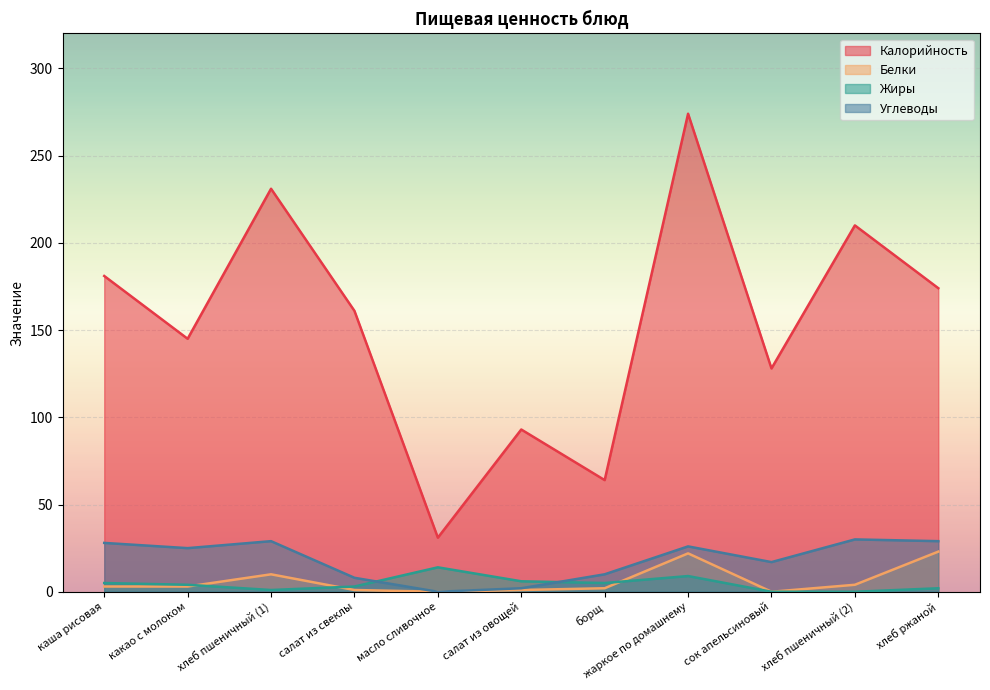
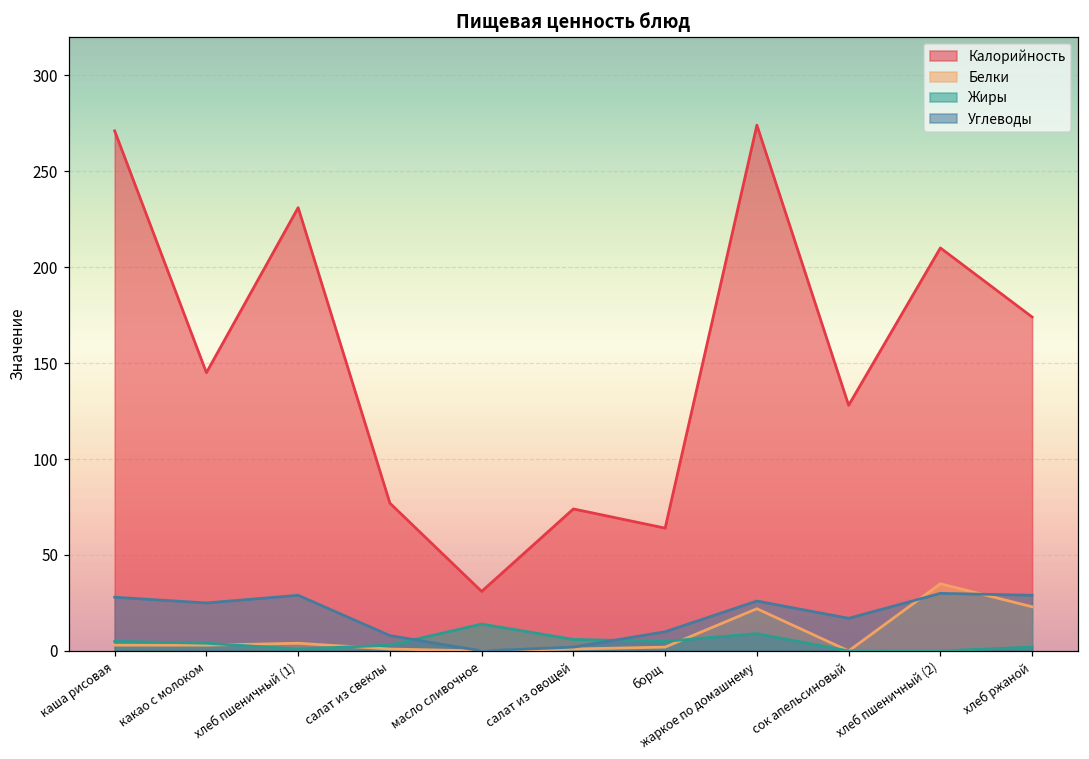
Калорийность, каша рисовая: 181 -> 271
Белки, хлеб пшеничный (1): 10 -> 4
Калорийность, салат из свеклы: 161 -> 77
Калорийность, салат из овощей: 93 -> 74
Белки, хлеб пшеничный (2): 4 -> 35
